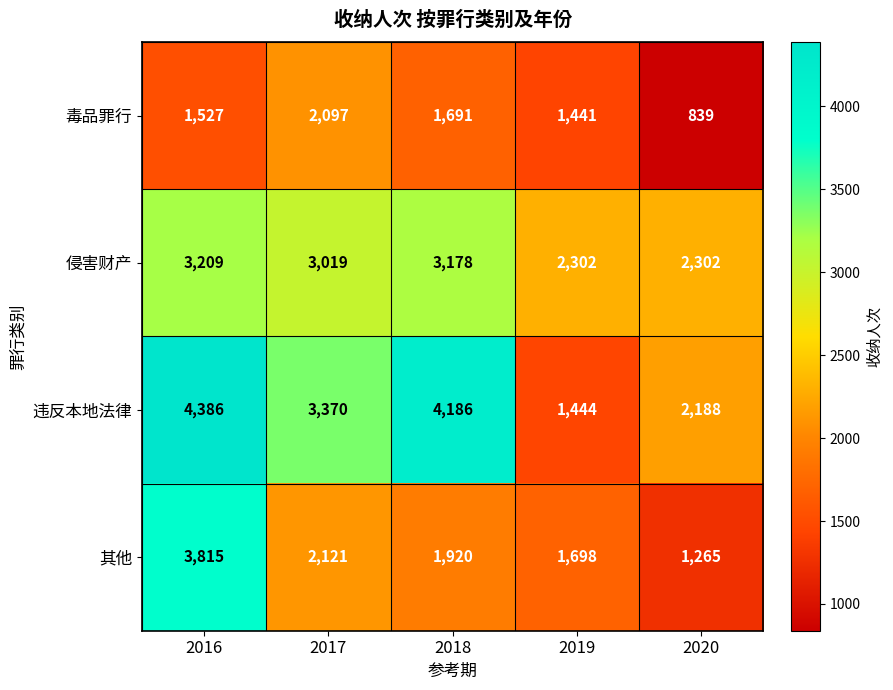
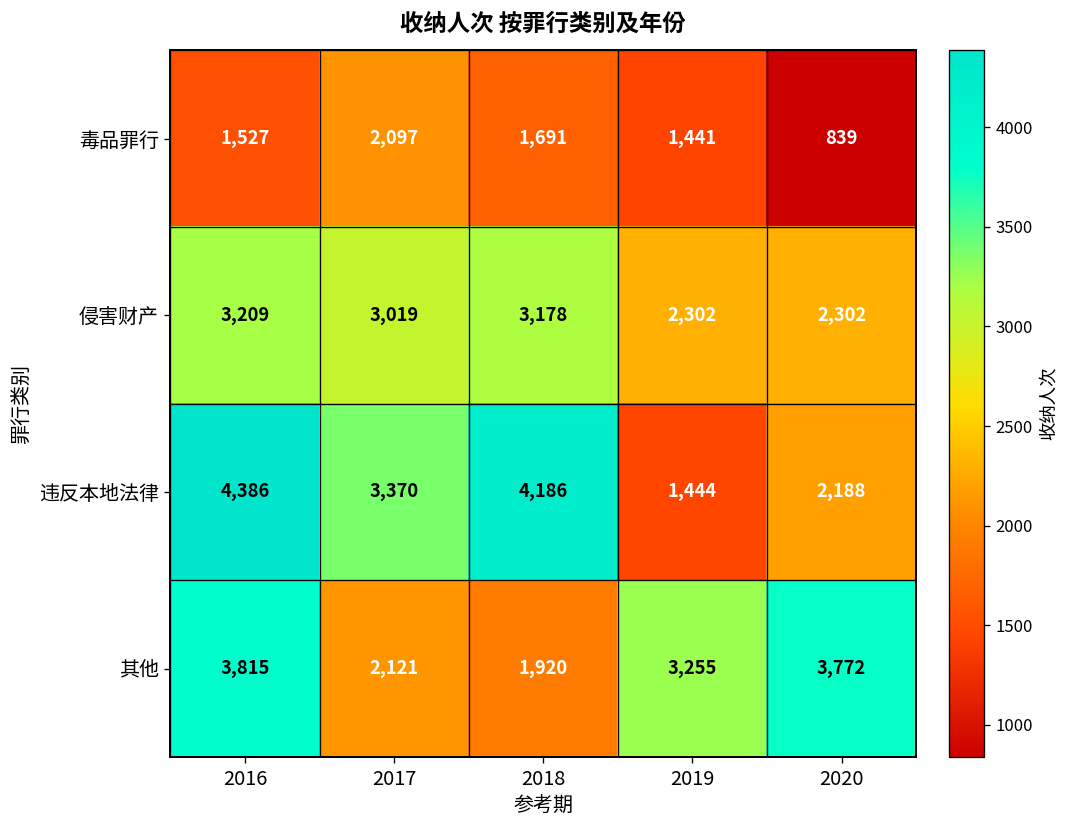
其他, 2019: 1,698 -> 3,255
其他, 2020: 1,265 -> 3,772
